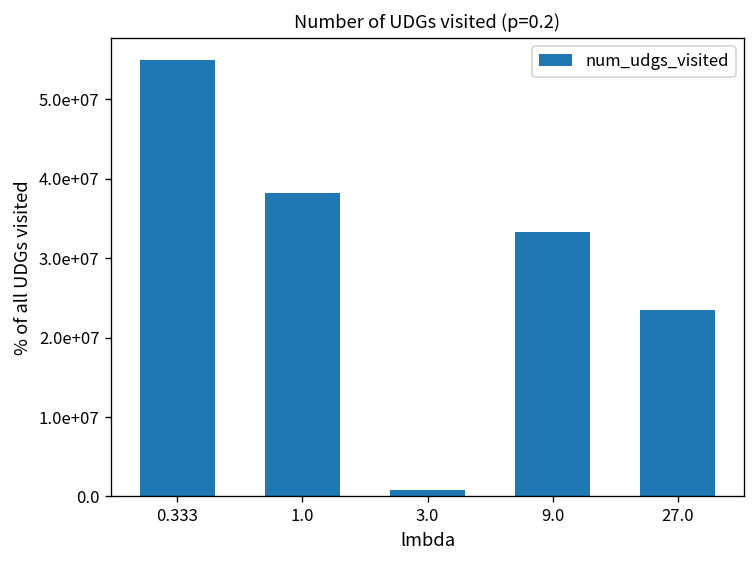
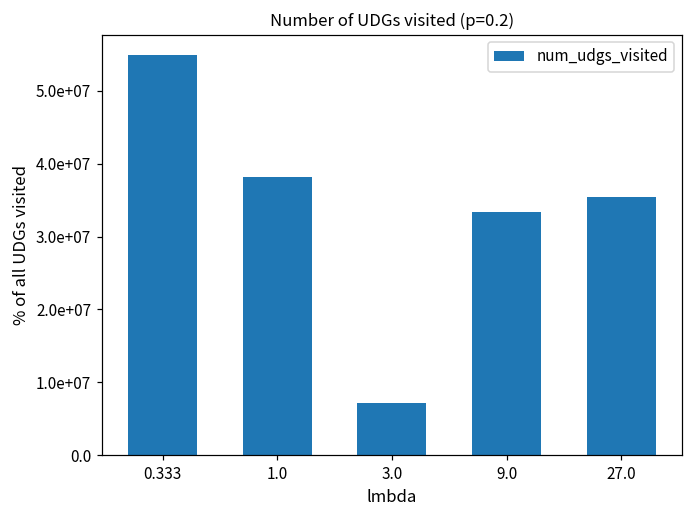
3.0: 1000000 -> 7000000
27.0: 23000000 -> 35000000
